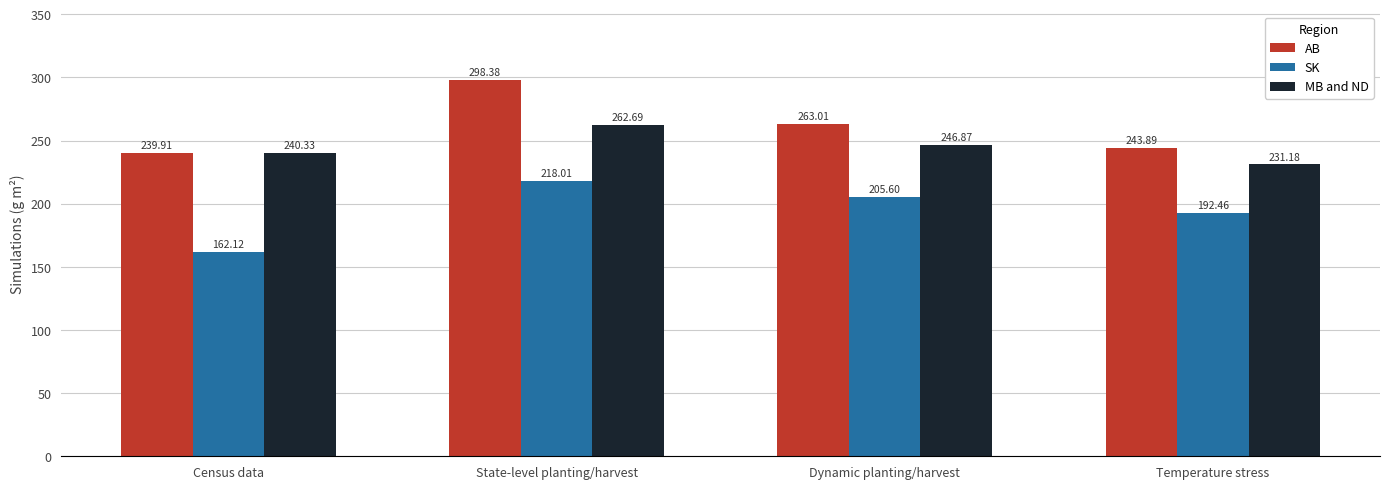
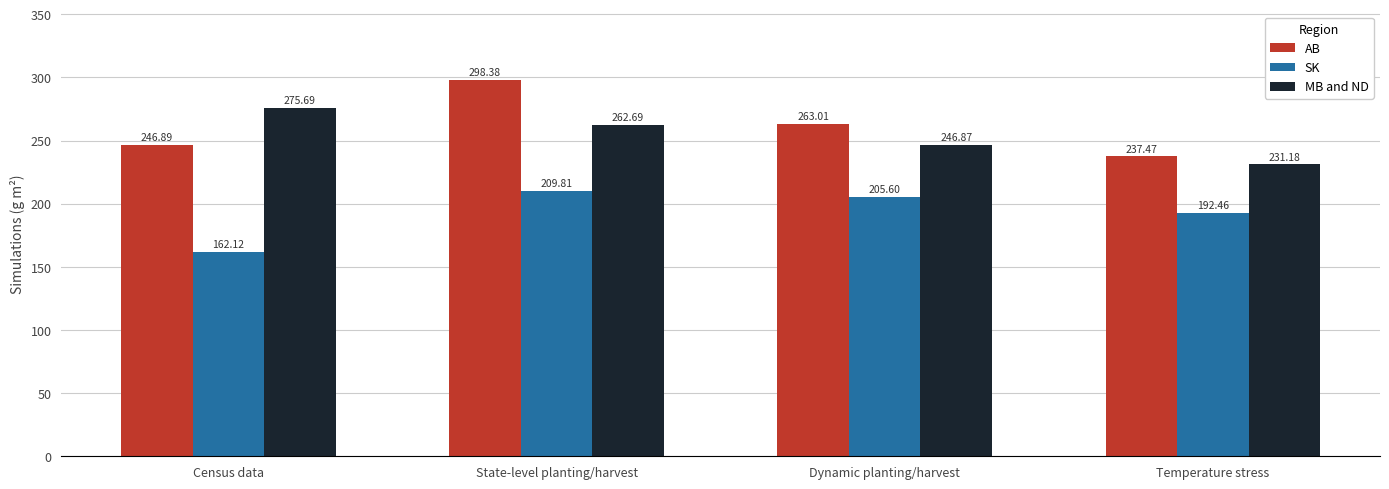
AB, Census data: 239.91 -> 246.89
MB and ND, Census data: 240.33 -> 275.69
SK, State-level planting/harvest: 218.01 -> 209.81
AB, Temperature stress: 243.89 -> 237.47
